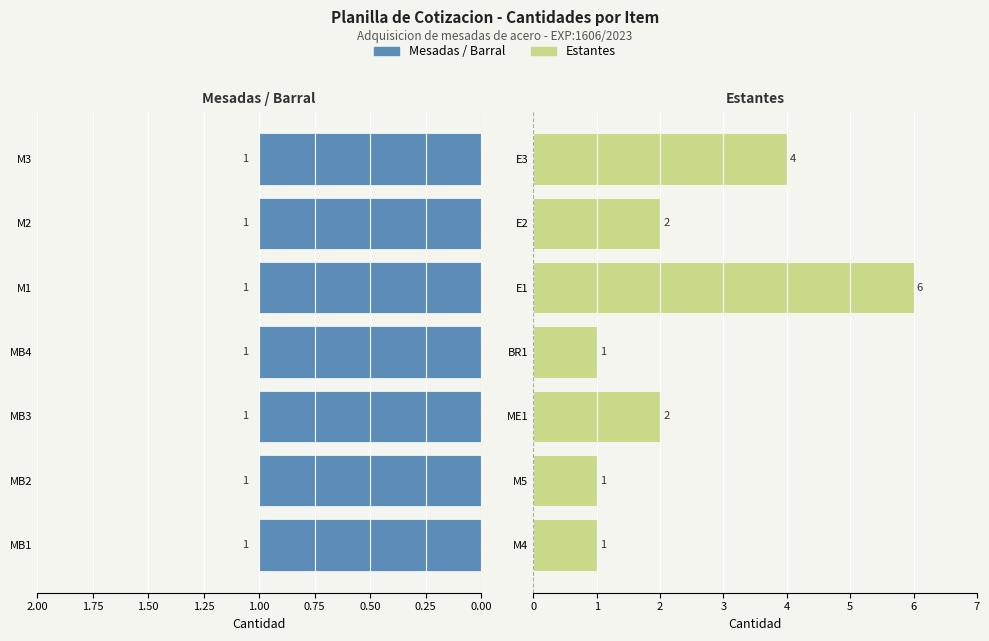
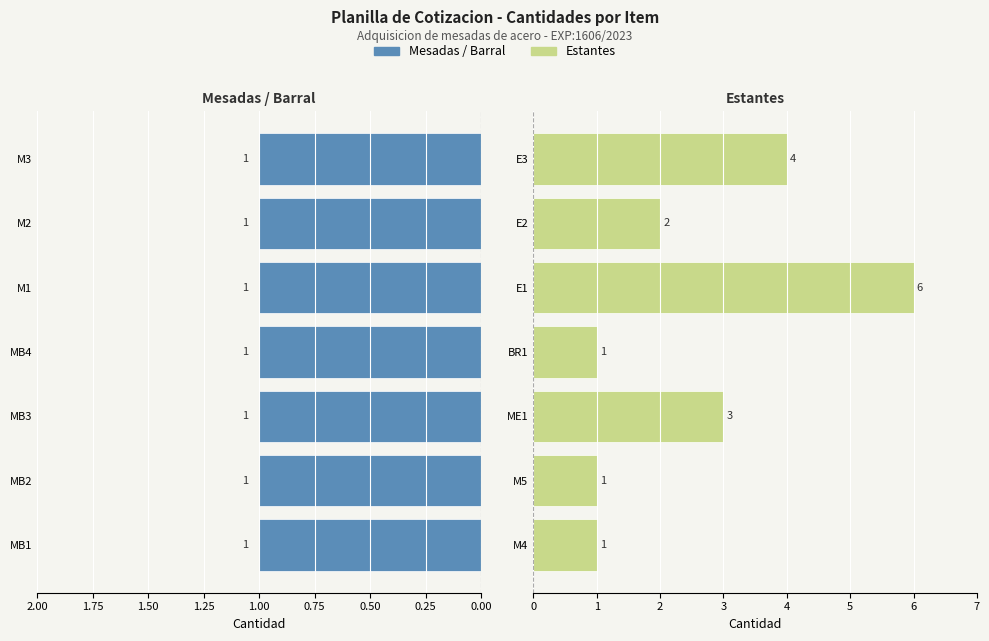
Estantes, ME1: 2 -> 3
